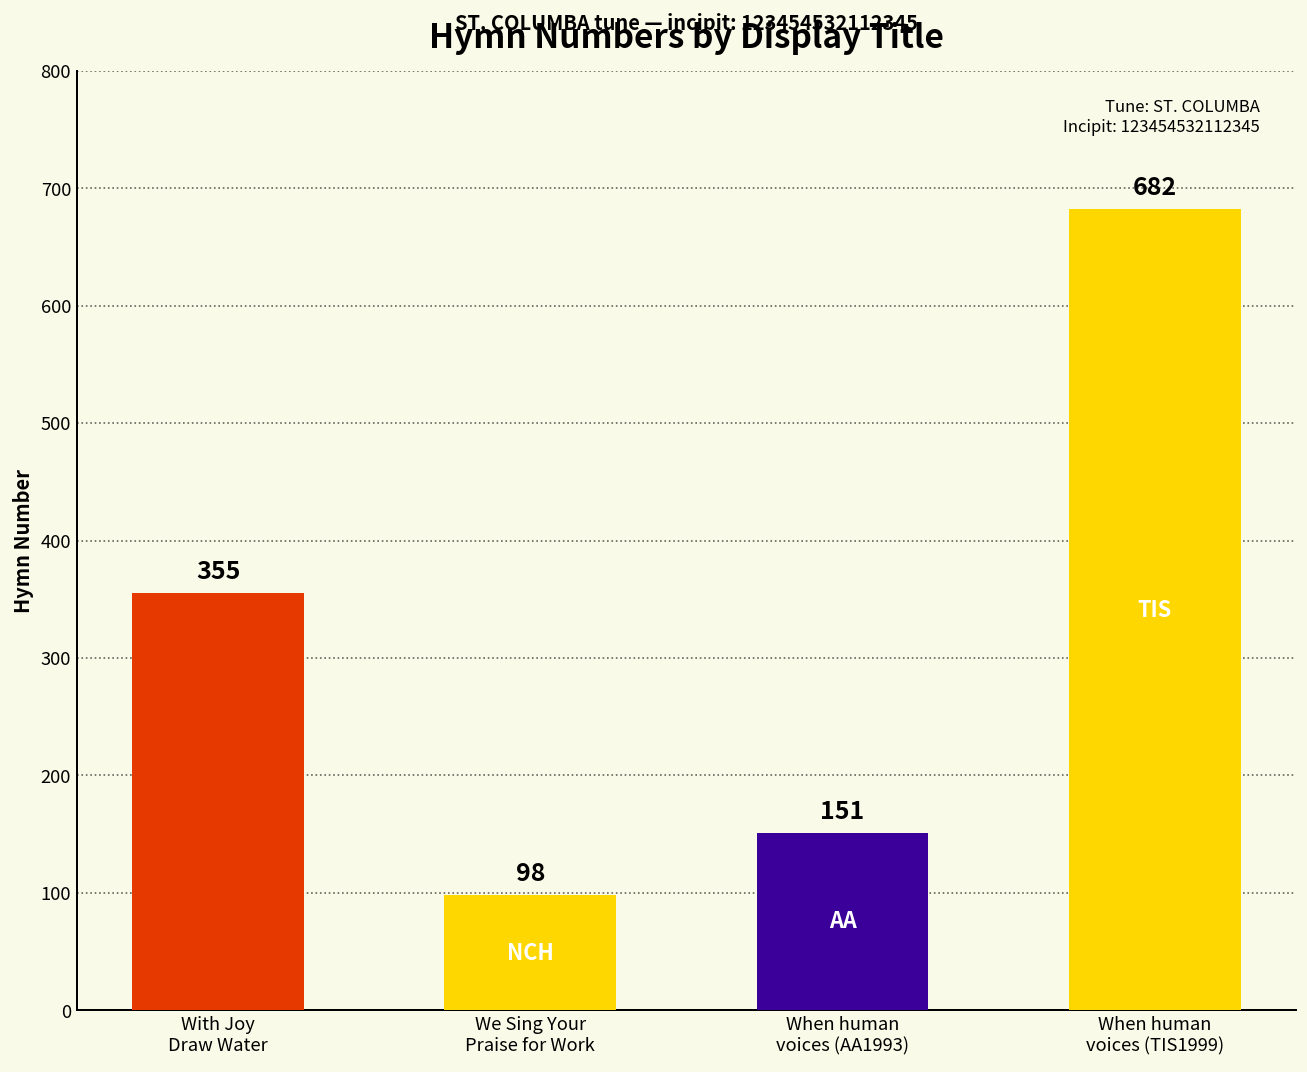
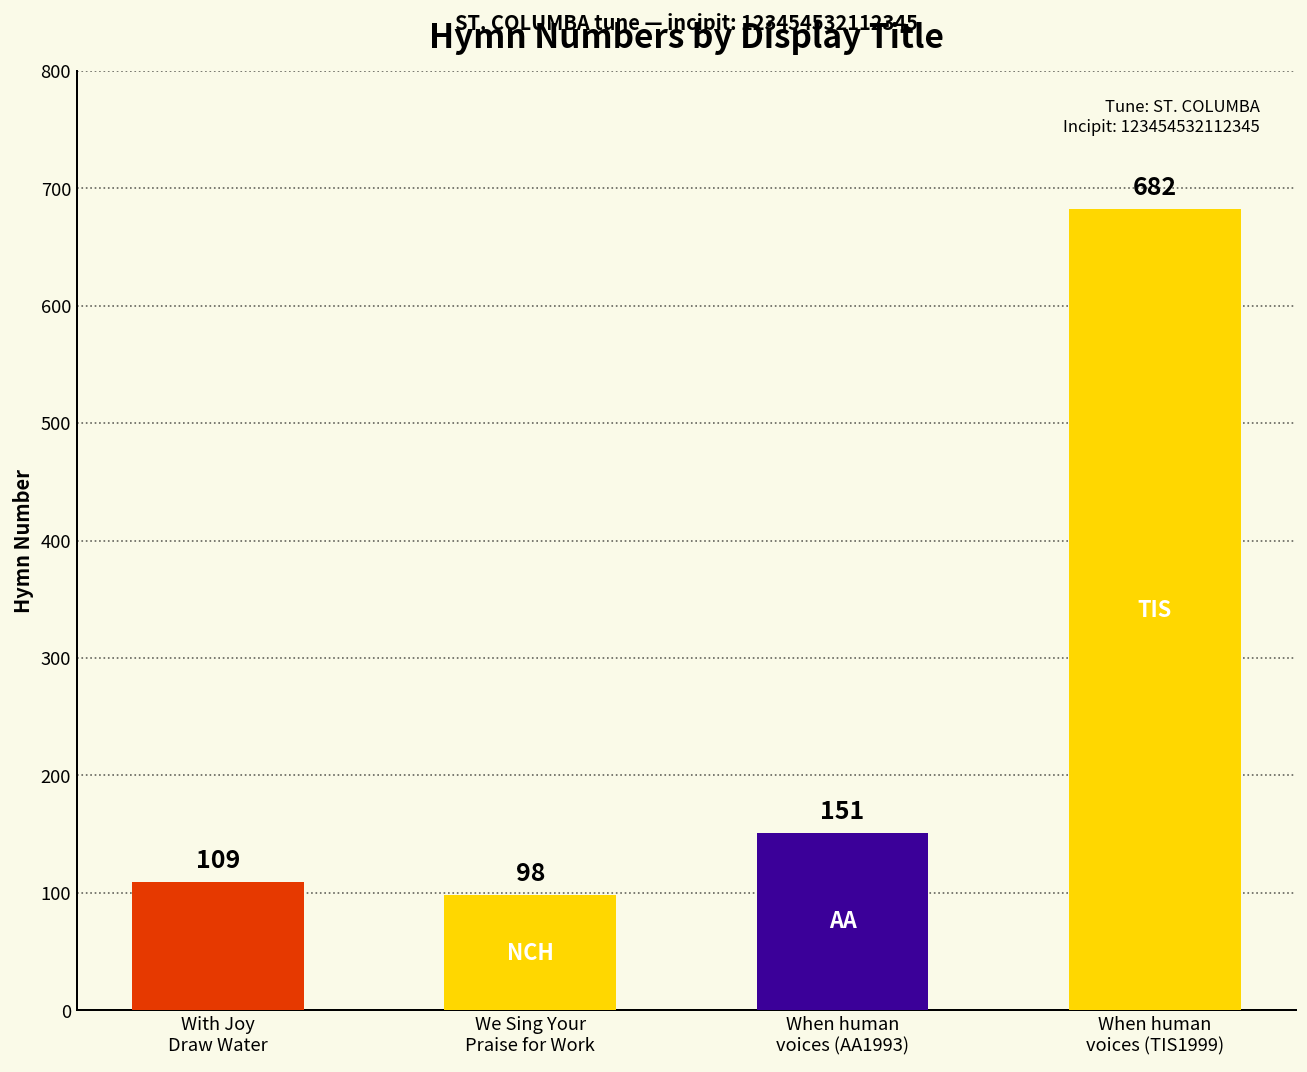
With Joy Draw Water: 355 -> 109
